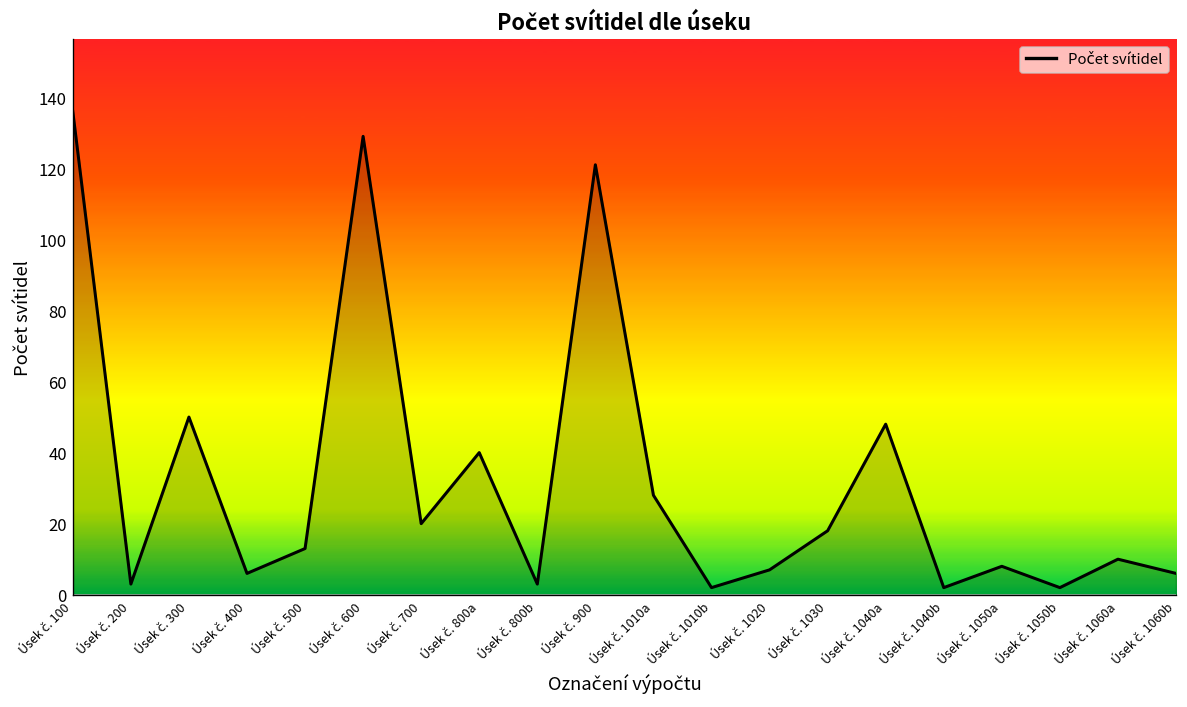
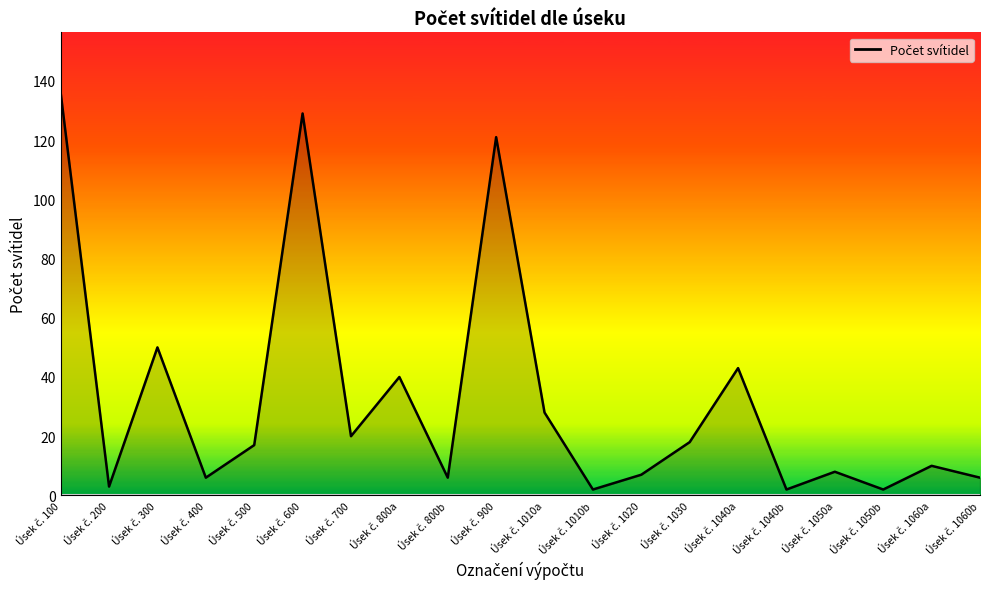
Úsek č. 500: 13 -> 17
Úsek č. 800b: 3 -> 6
Úsek č. 1040a: 48 -> 43
